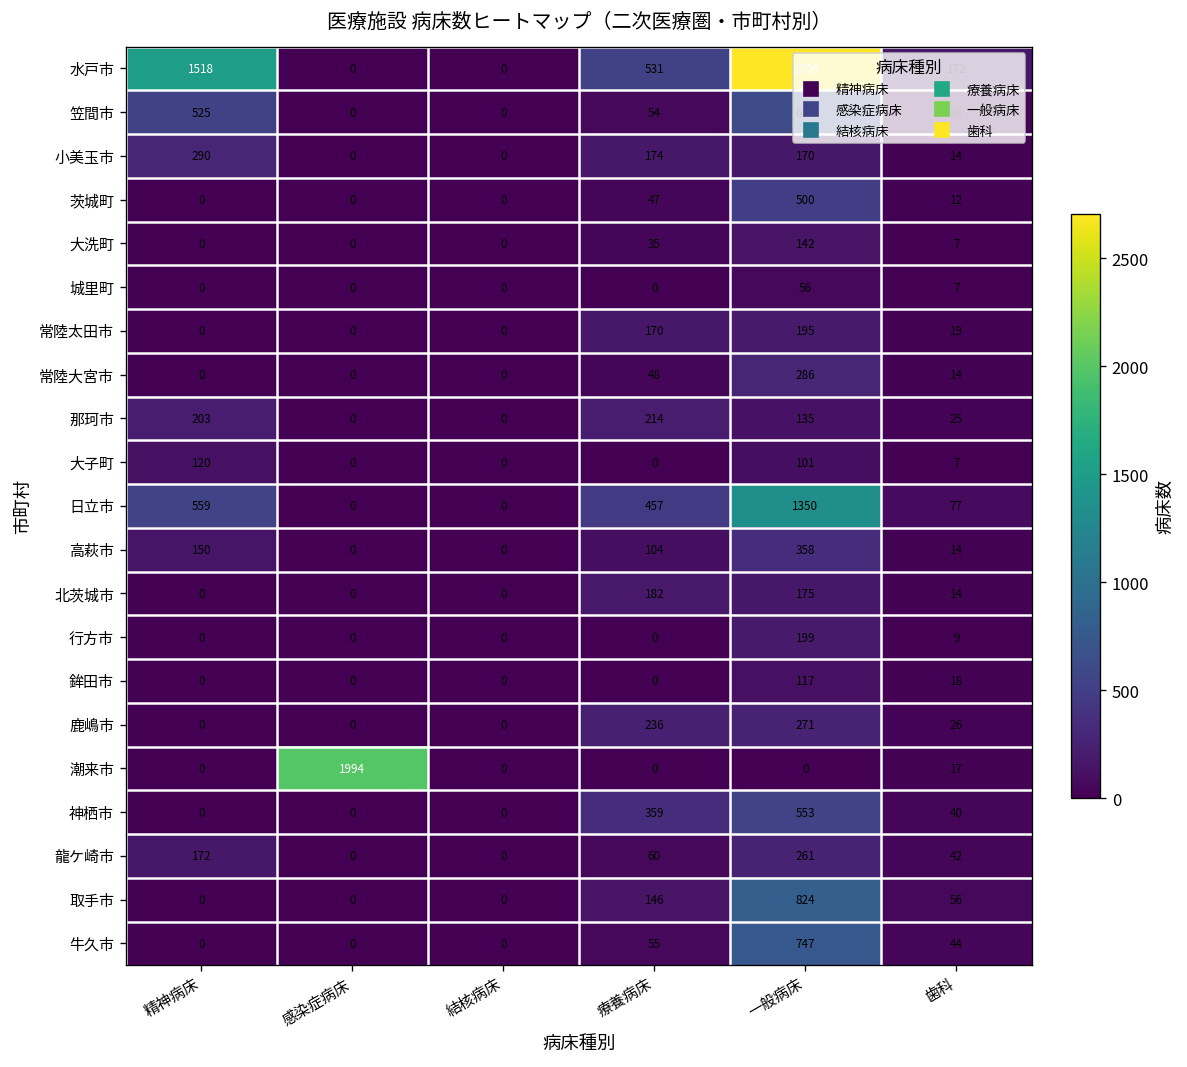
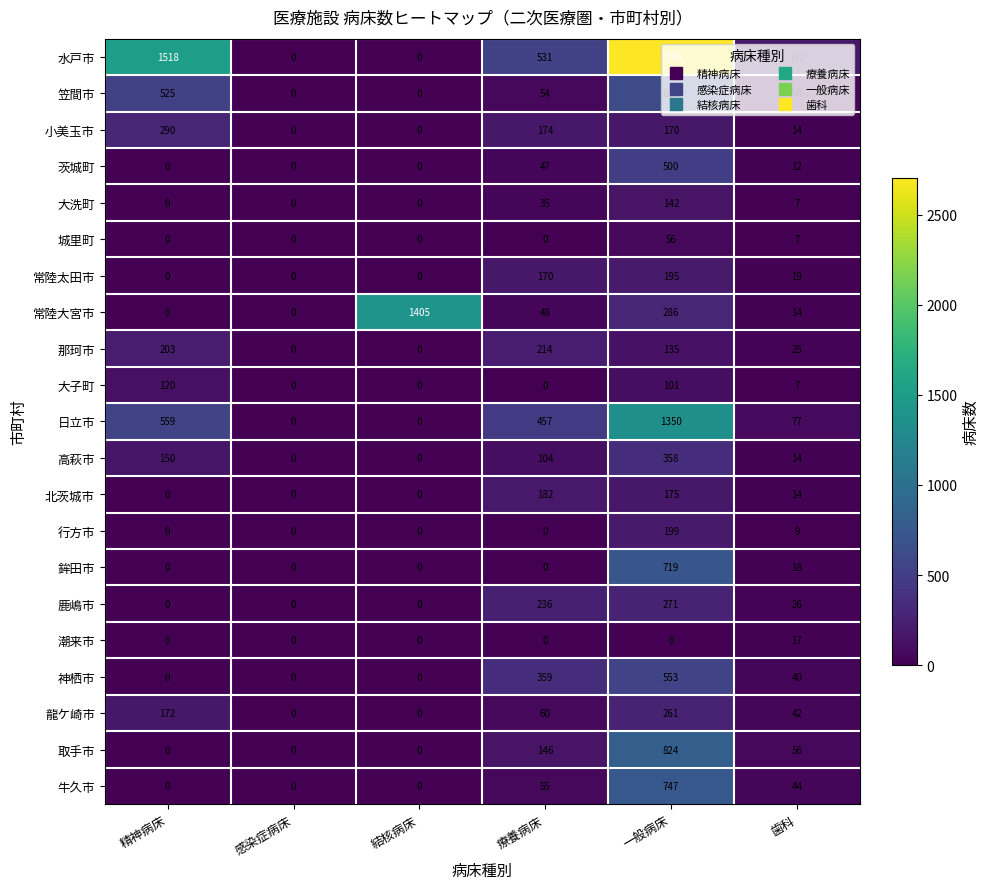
常陸大宮市, 結核病床: 0 -> 1405
鉾田市, 一般病床: 117 -> 719
潮来市, 感染症病床: 1994 -> 0
